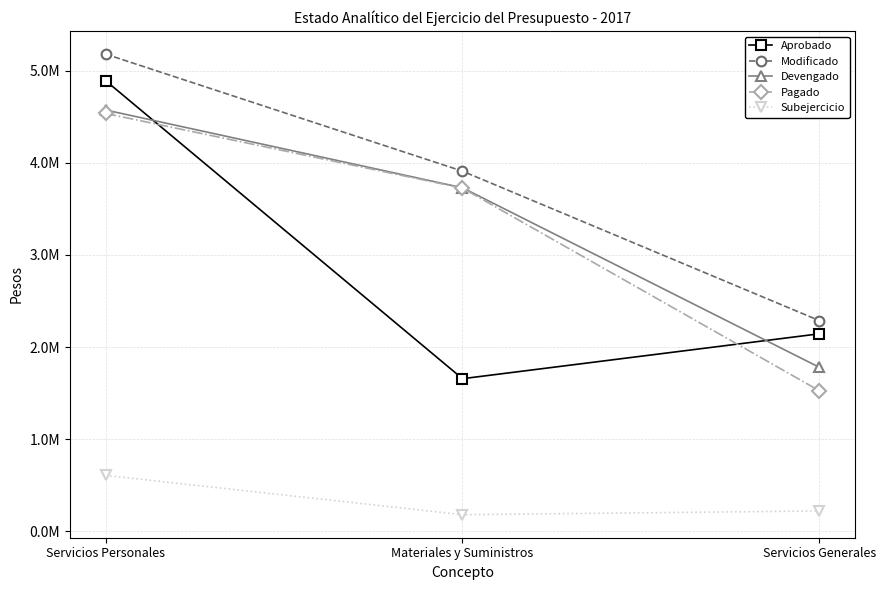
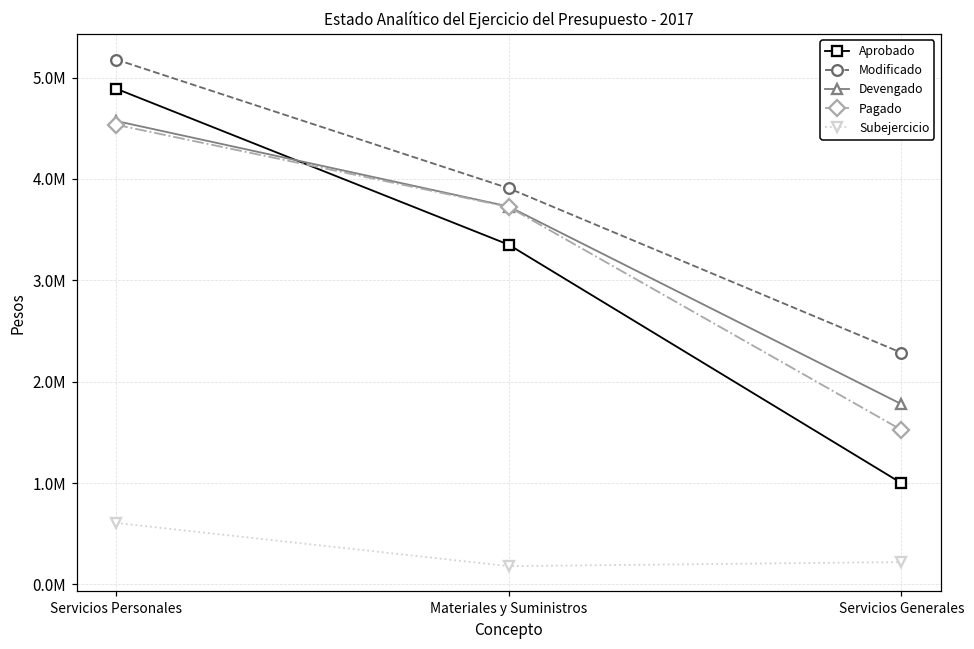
Aprobado, Materiales y Suministros: 1700000 -> 3400000
Aprobado, Servicios Generales: 2100000 -> 1000000
